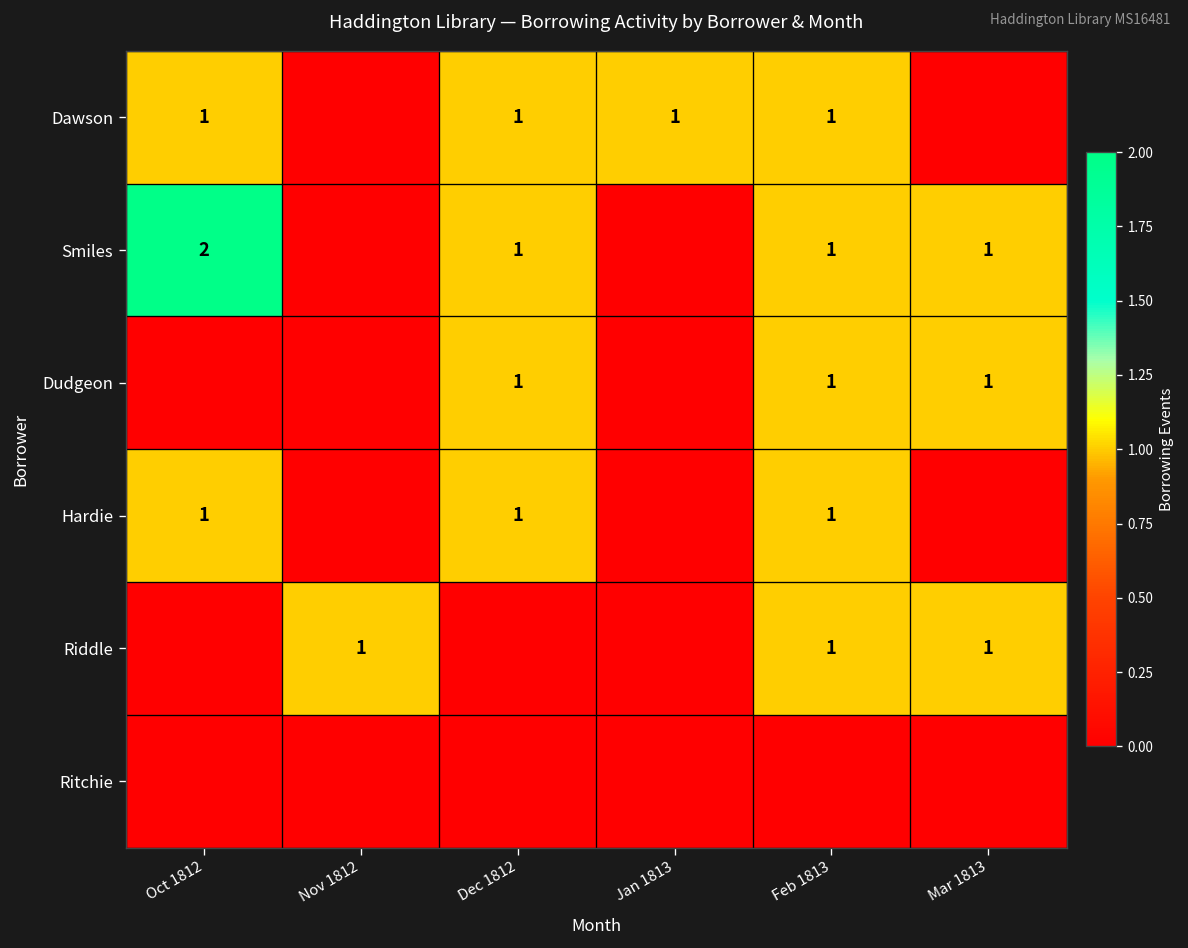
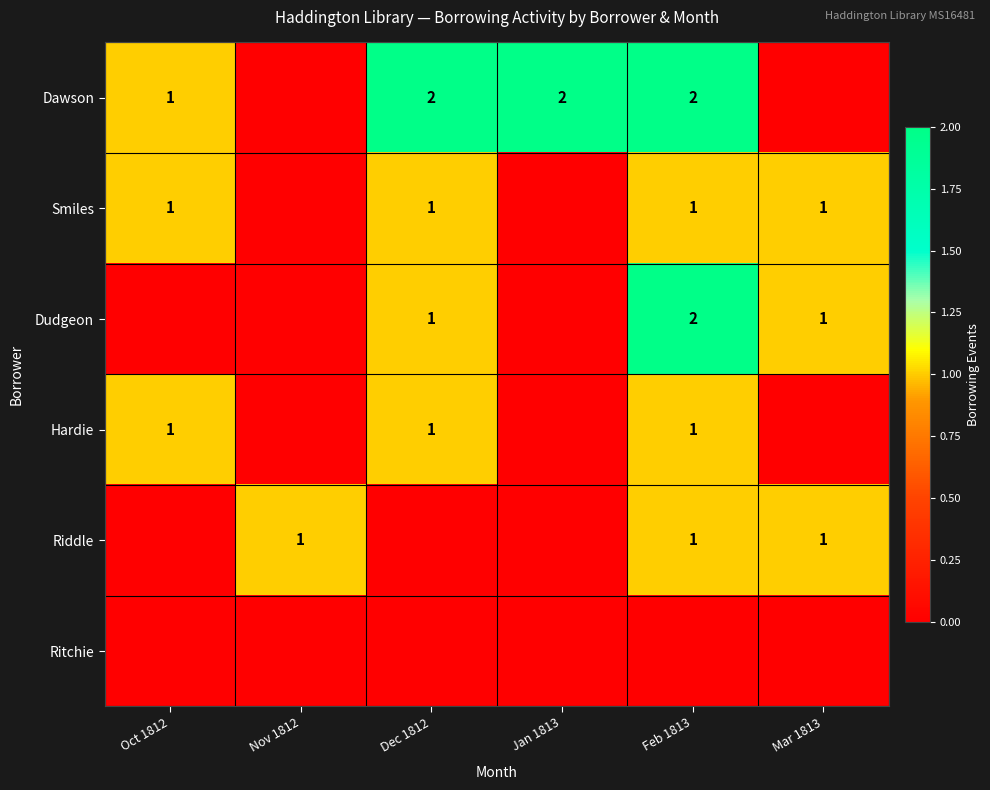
Dawson, Dec 1812: 1 -> 2
Dawson, Jan 1813: 1 -> 2
Dawson, Feb 1813: 1 -> 2
Smiles, Oct 1812: 2 -> 1
Dudgeon, Feb 1813: 1 -> 2
